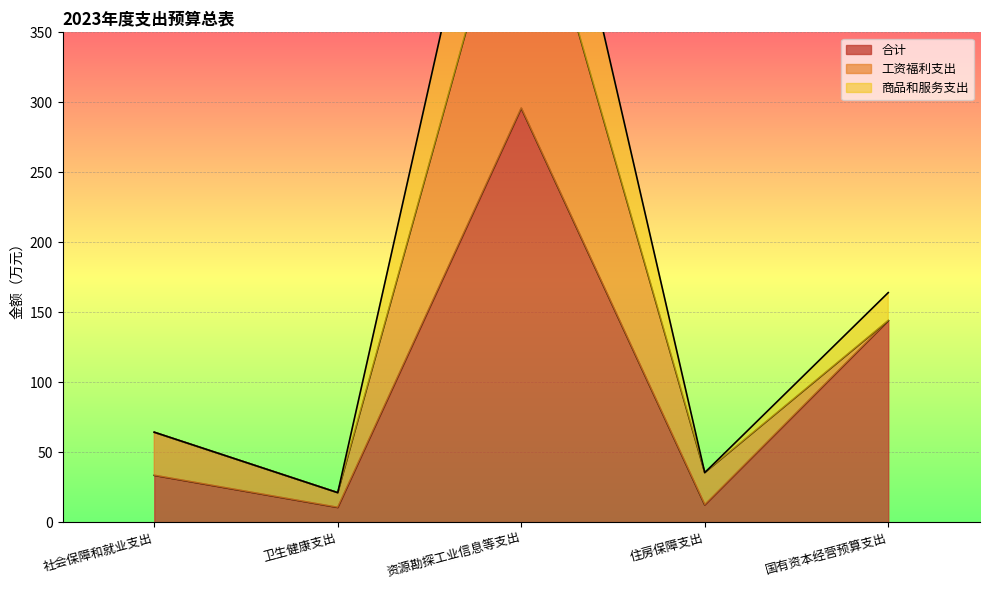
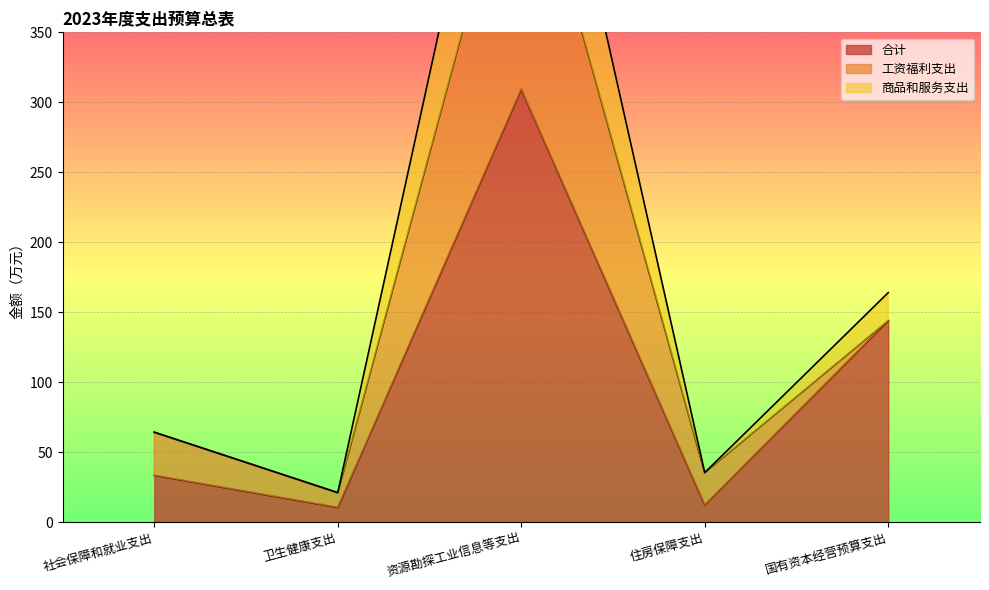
合计, 资源勘探工业信息等支出: 296 -> 309
